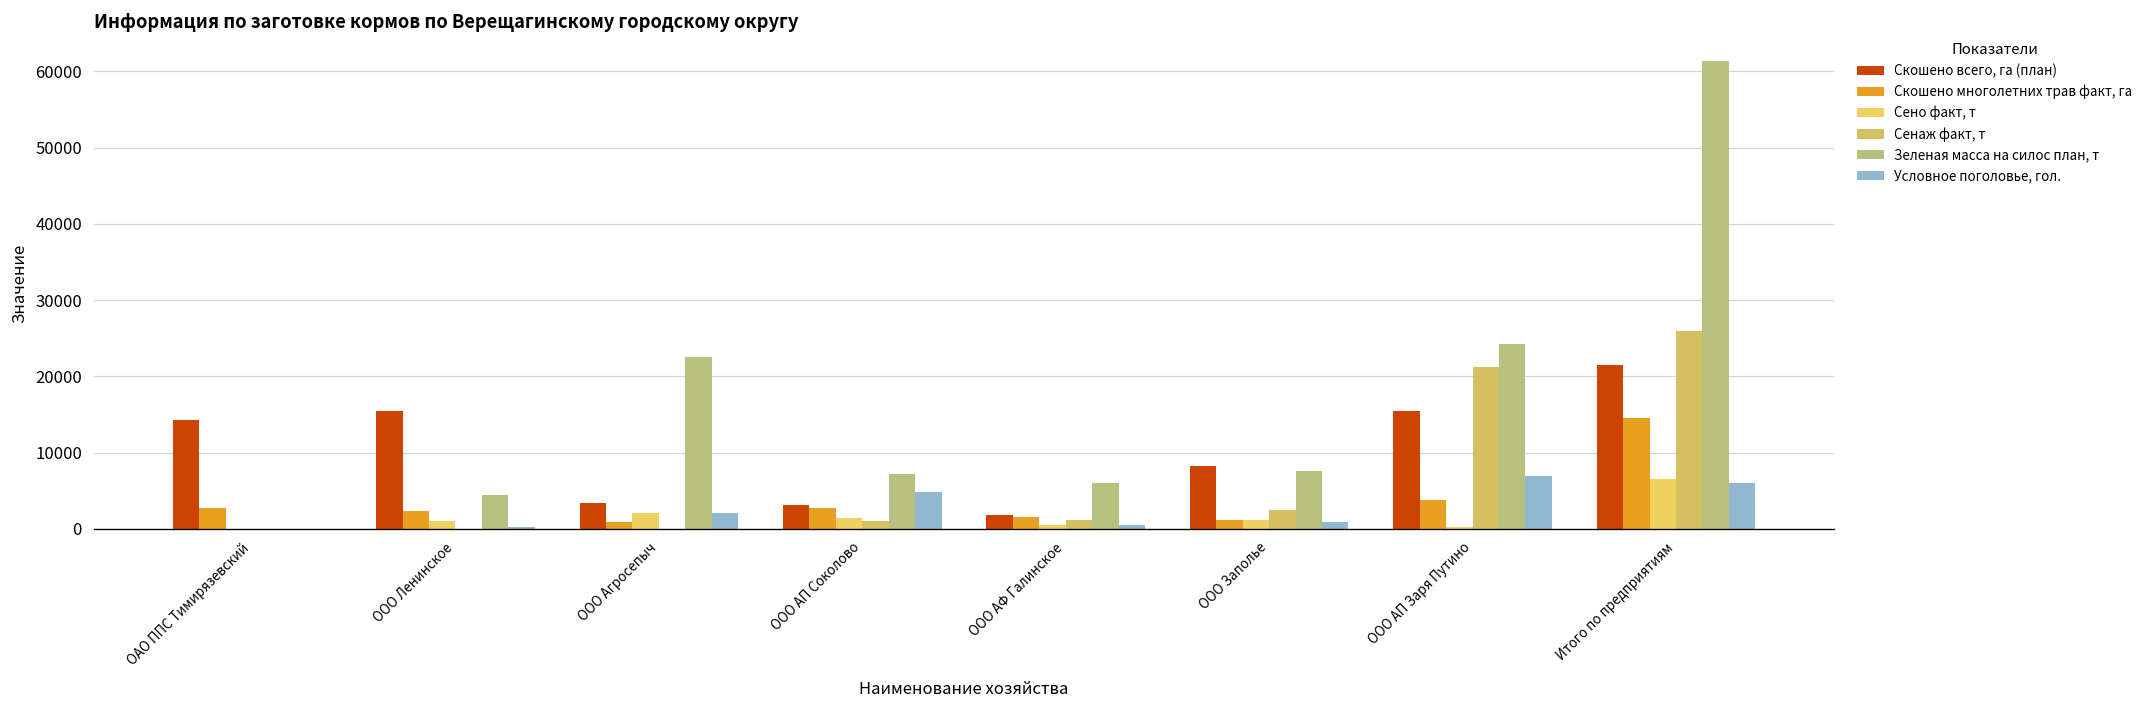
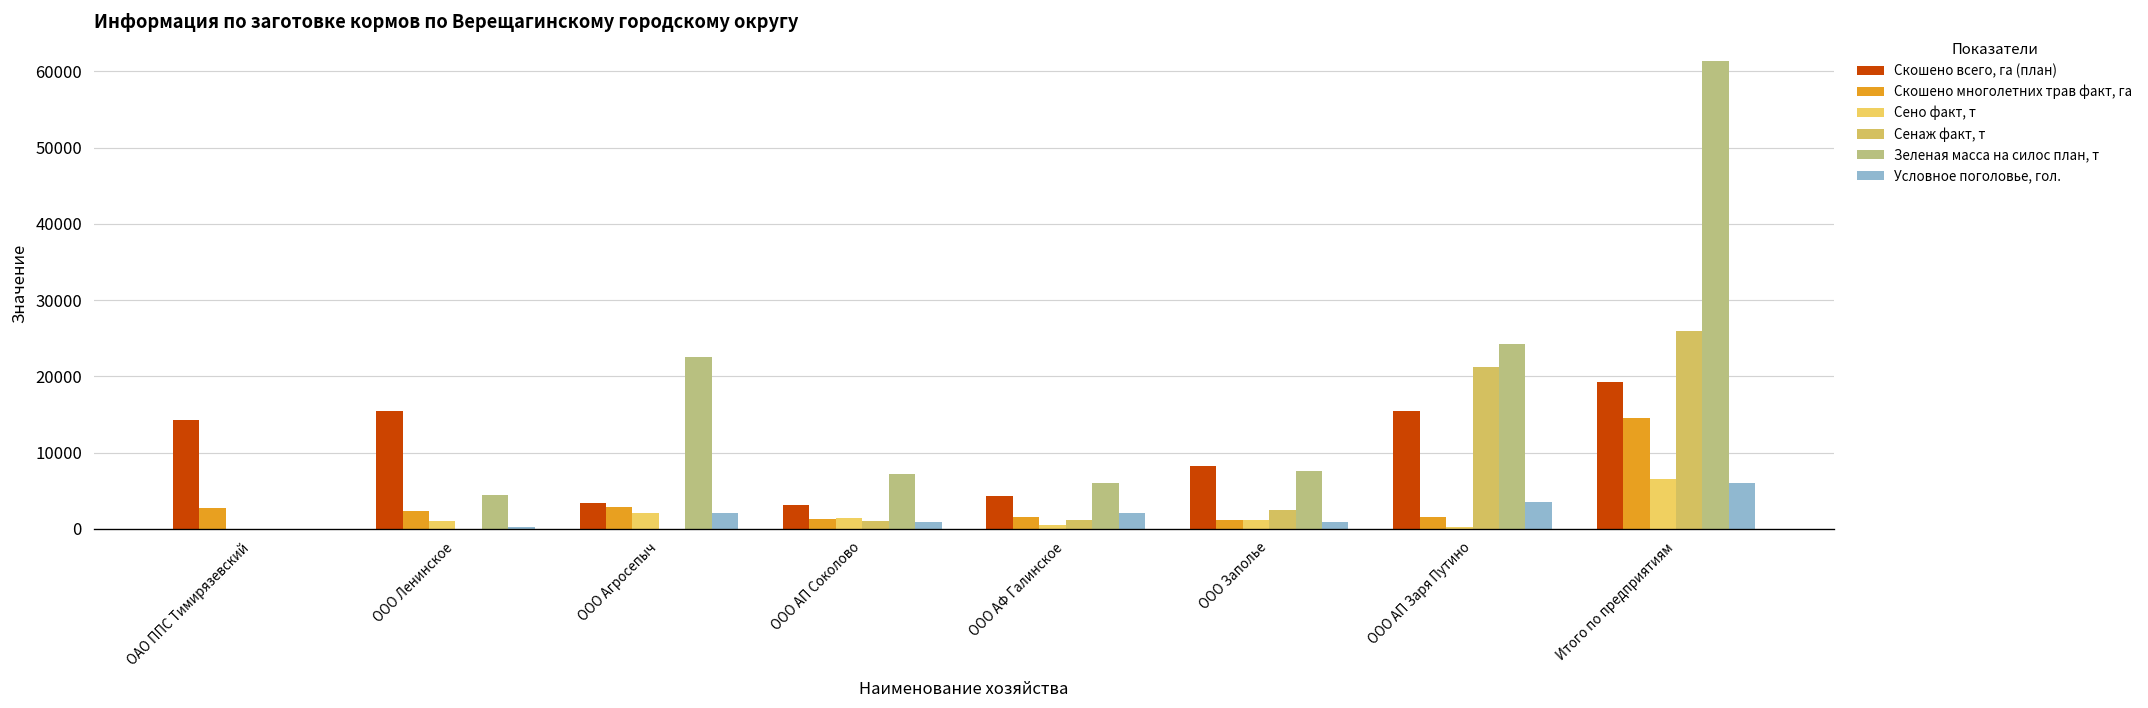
Скошено многолетних трав факт, га, ООО Агросепыч: 1000 -> 3000
Скошено многолетних трав факт, га, ООО АП Соколово: 3000 -> 1000
Условное поголовье, гол., ООО АП Соколово: 5000 -> 1000
Скошено всего, га (план), ООО АФ Галинское: 2000 -> 4000
Условное поголовье, гол., ООО АФ Галинское: 1000 -> 2000
Скошено многолетних трав факт, га, ООО АП Заря Путино: 4000 -> 2000
Условное поголовье, гол., ООО АП Заря Путино: 7000 -> 3000
Скошено всего, га (план), Итого по предприятиям: 21000 -> 19000
